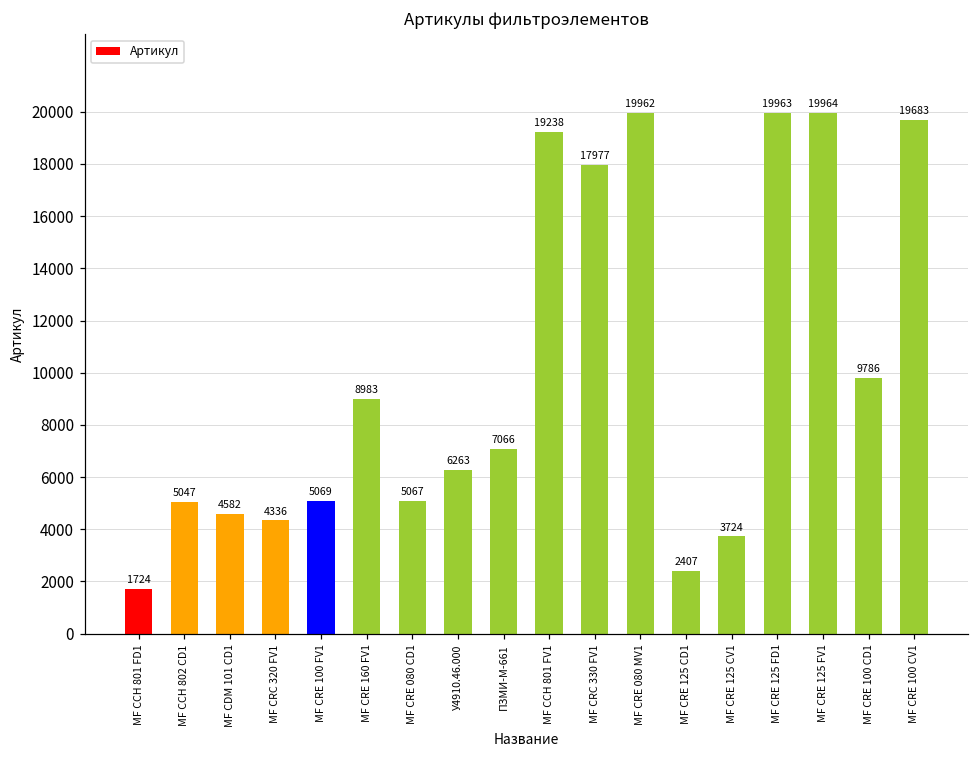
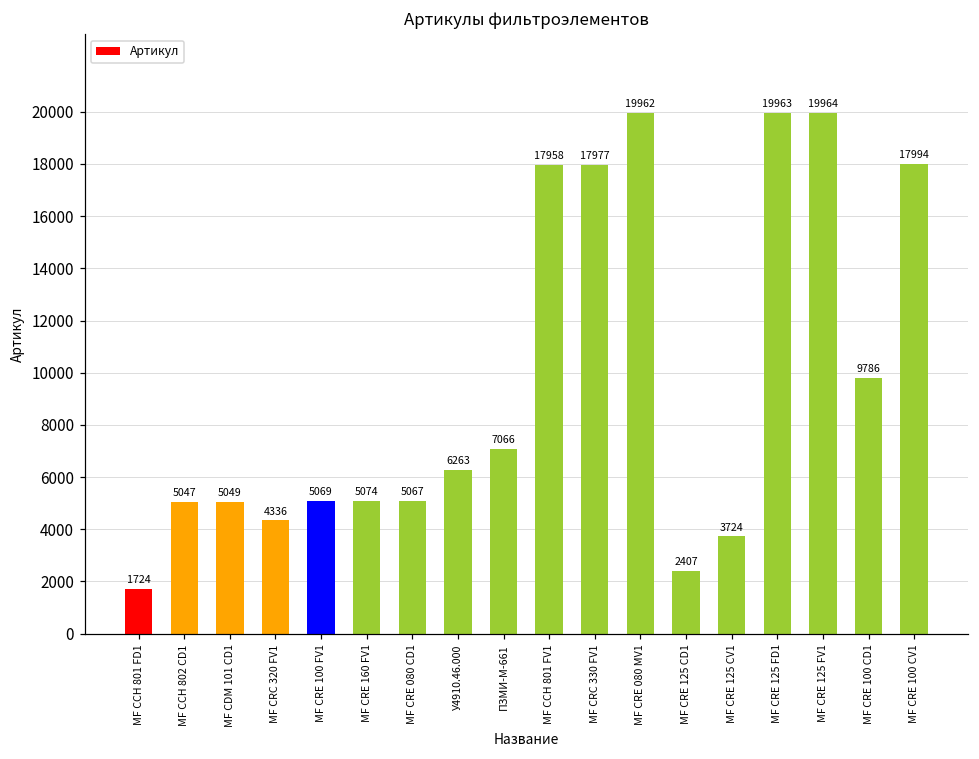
МF CDM 101 CD1: 4582 -> 5049
МF CRE 160 FV1: 8983 -> 5074
МF CCH 801 FV1: 19238 -> 17958
МF CRE 100 CV1: 19683 -> 17994
